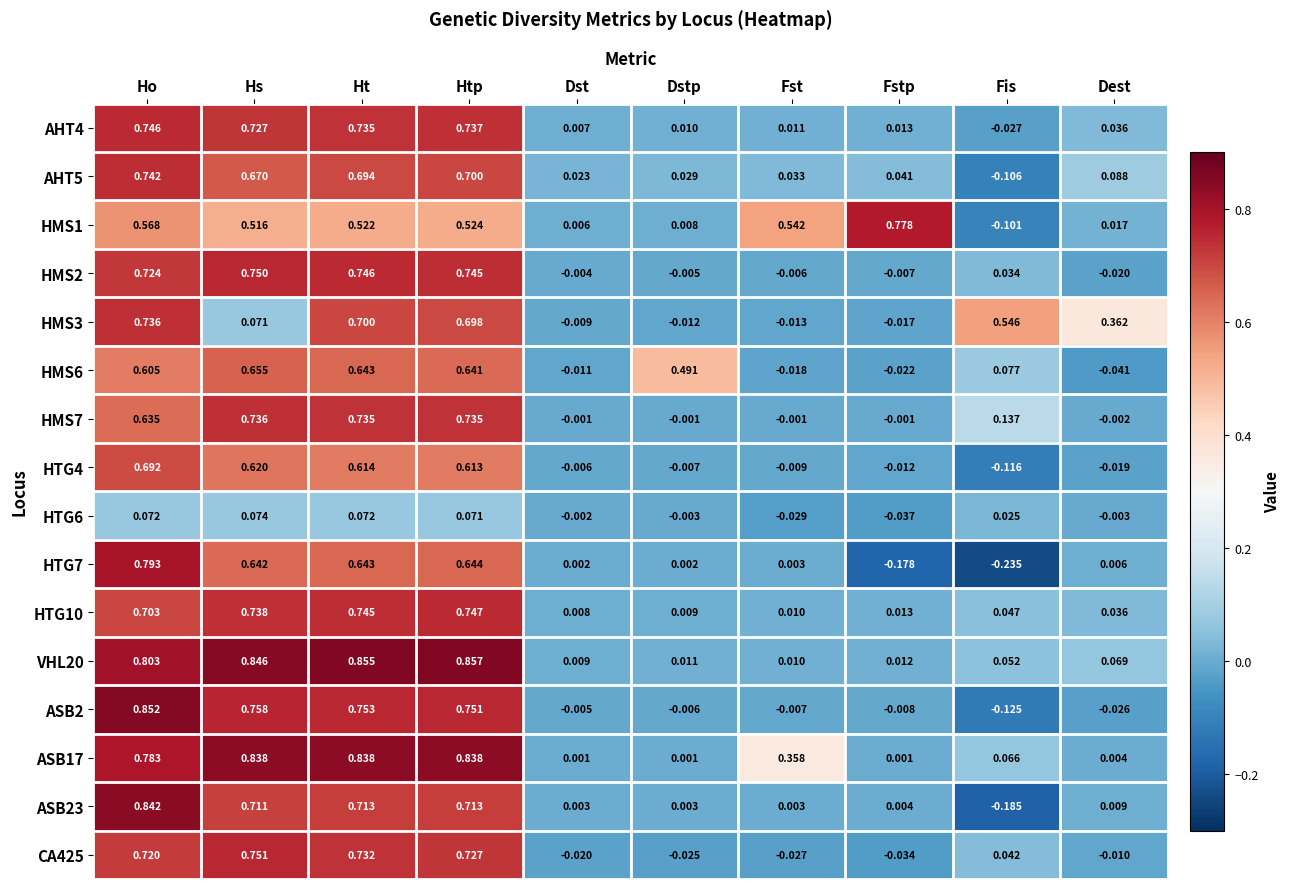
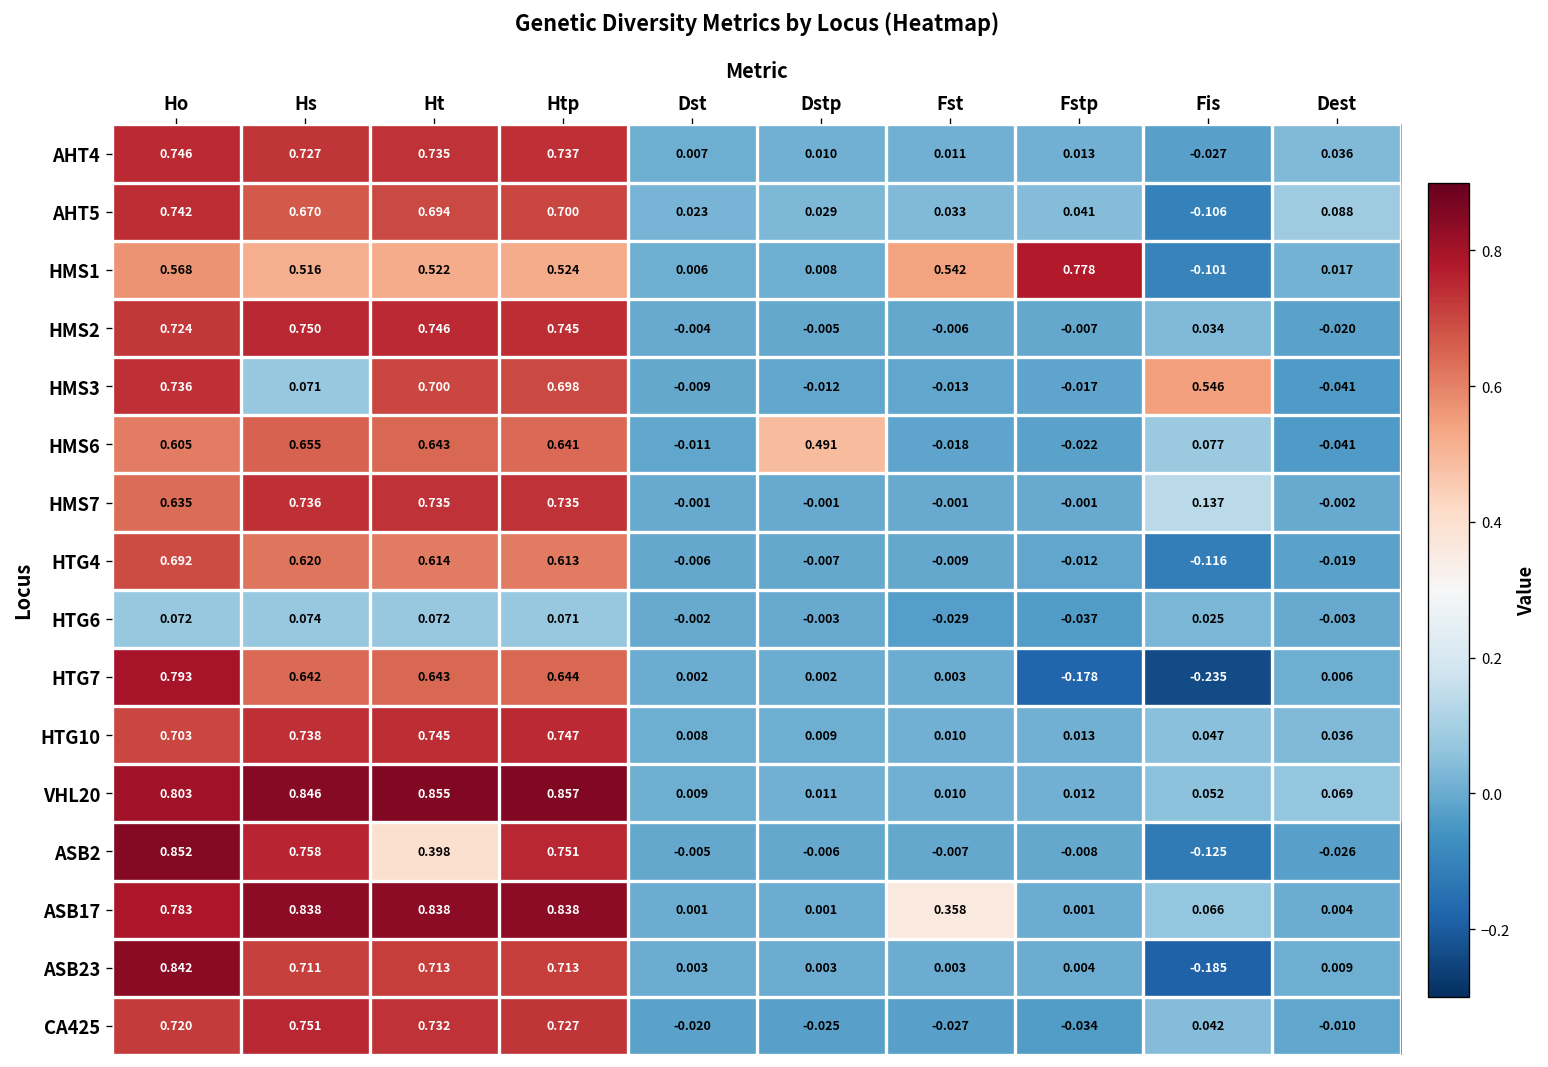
HMS3, Dest: 0.362 -> -0.041
ASB2, Ht: 0.753 -> 0.398
